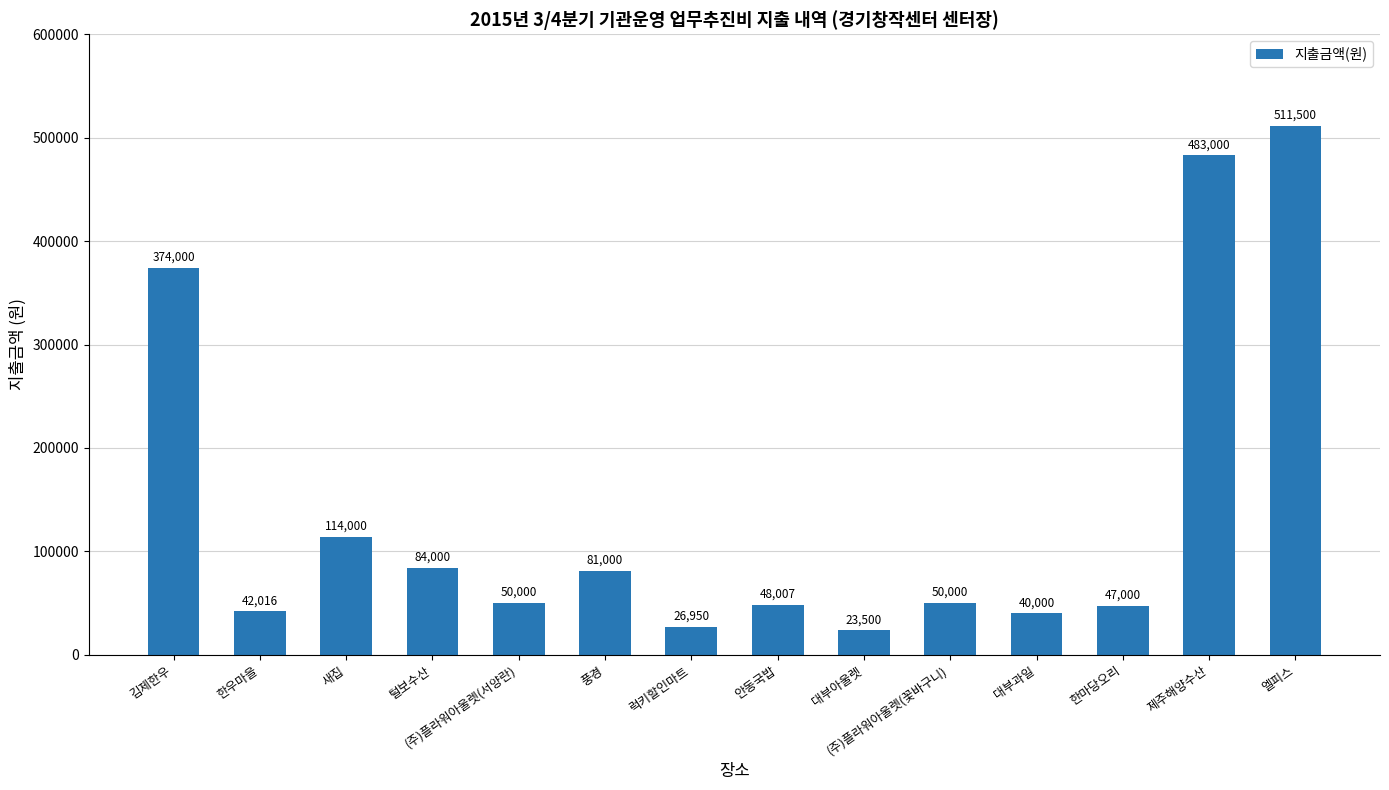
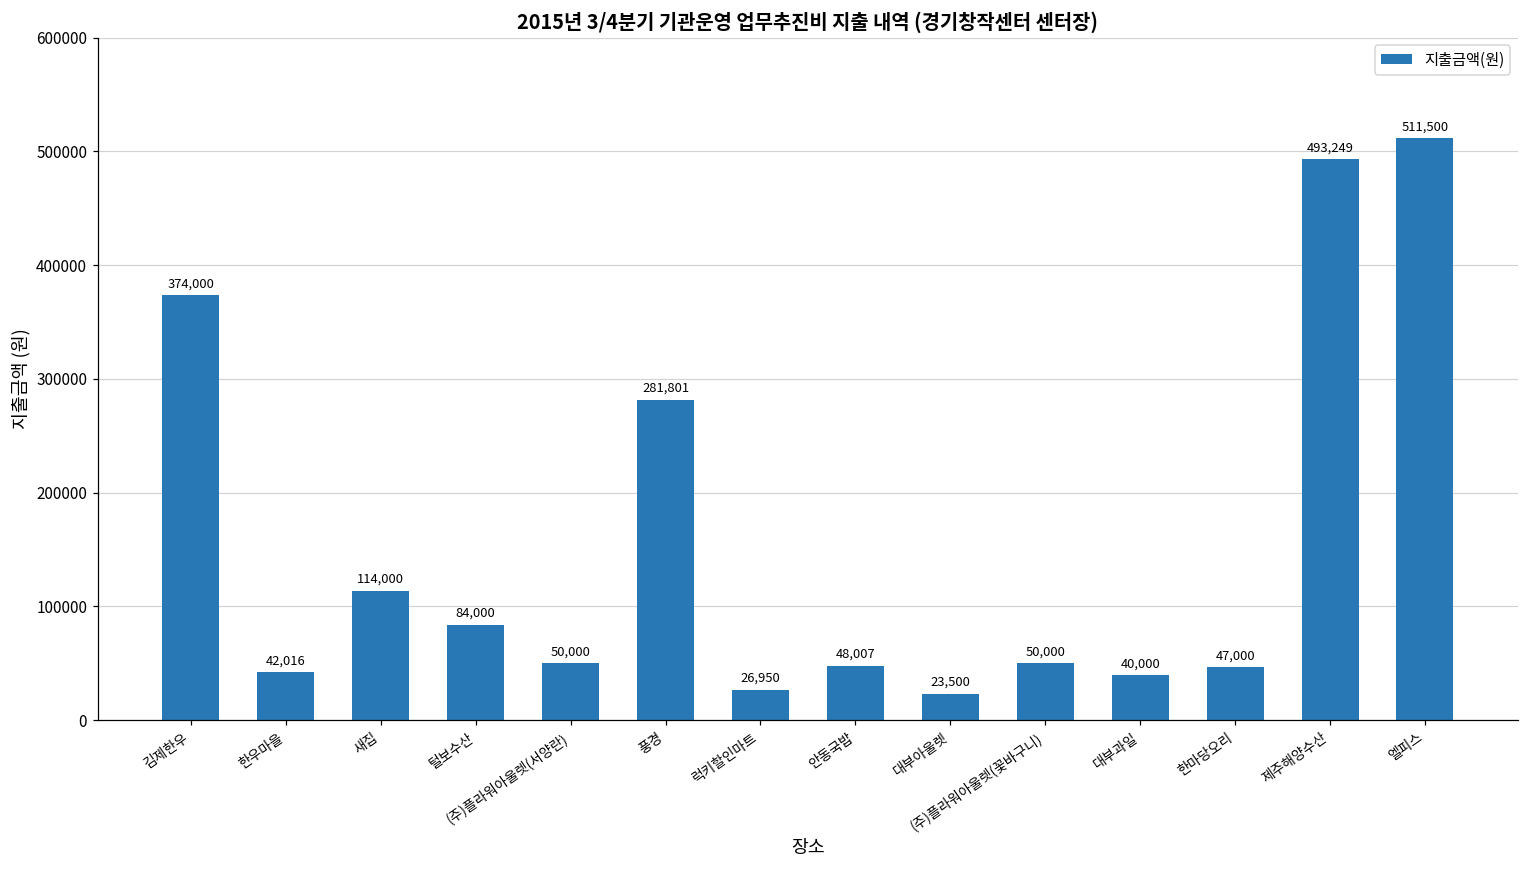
풍경: 81,000 -> 281,801
제주해양수산: 483,000 -> 493,249
